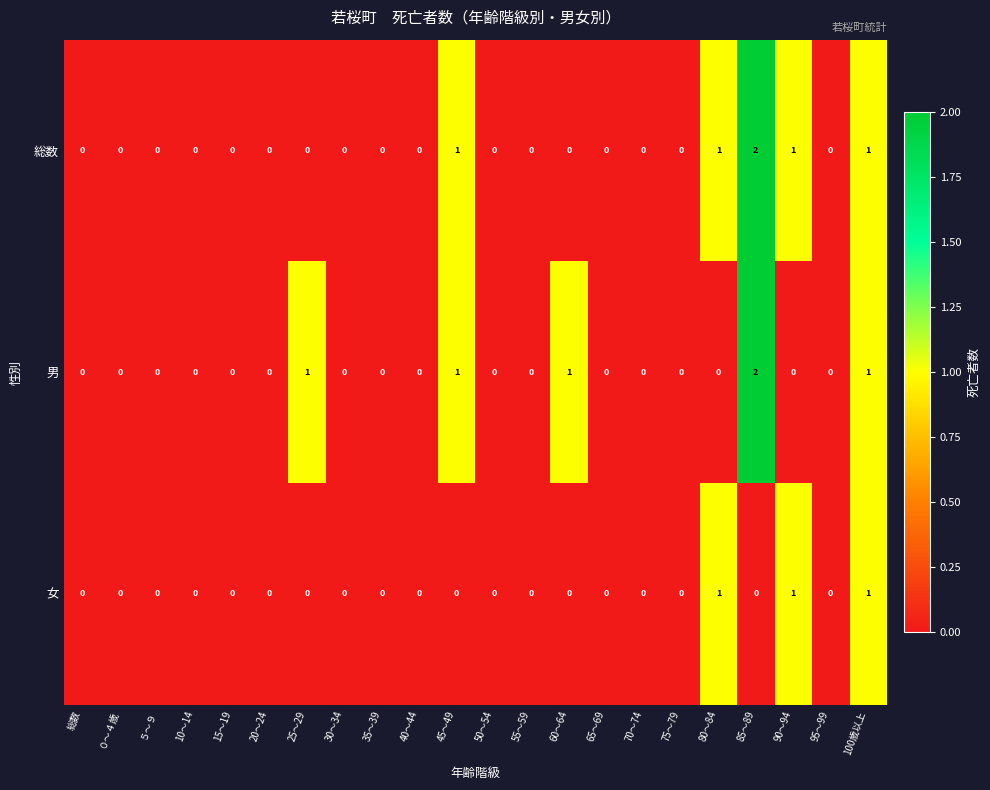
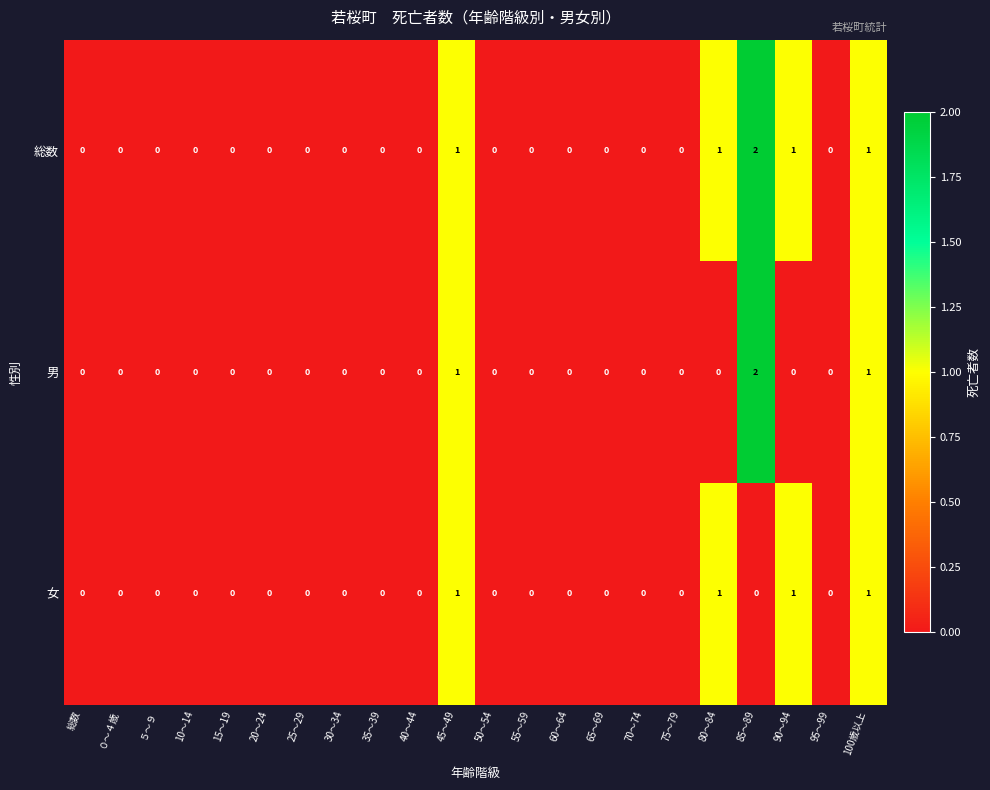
男, 25～29: 1 -> 0
男, 60～64: 1 -> 0
女, 45～49: 0 -> 1
